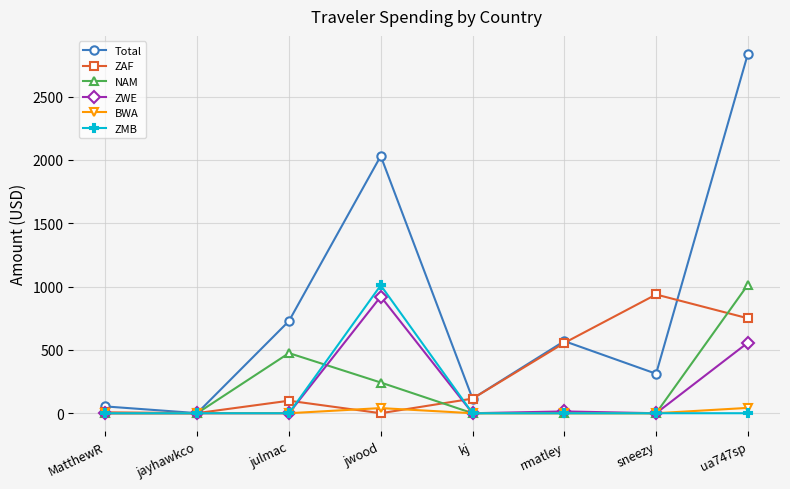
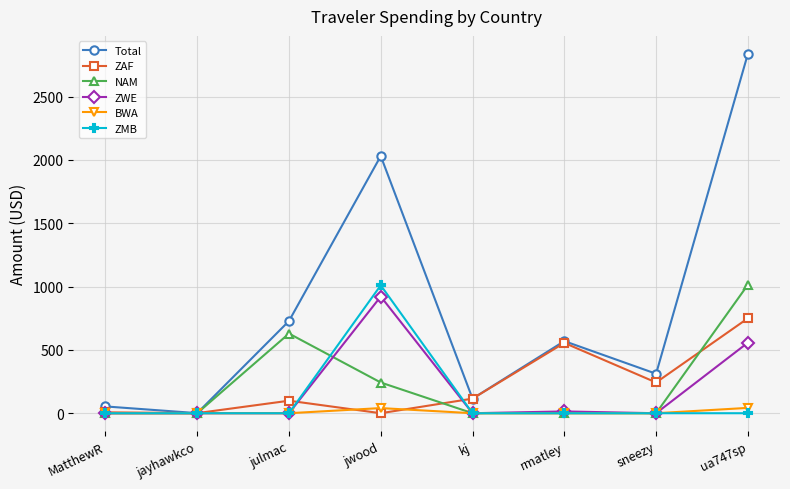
NAM, julmac: 470 -> 630
ZAF, sneezy: 940 -> 240
